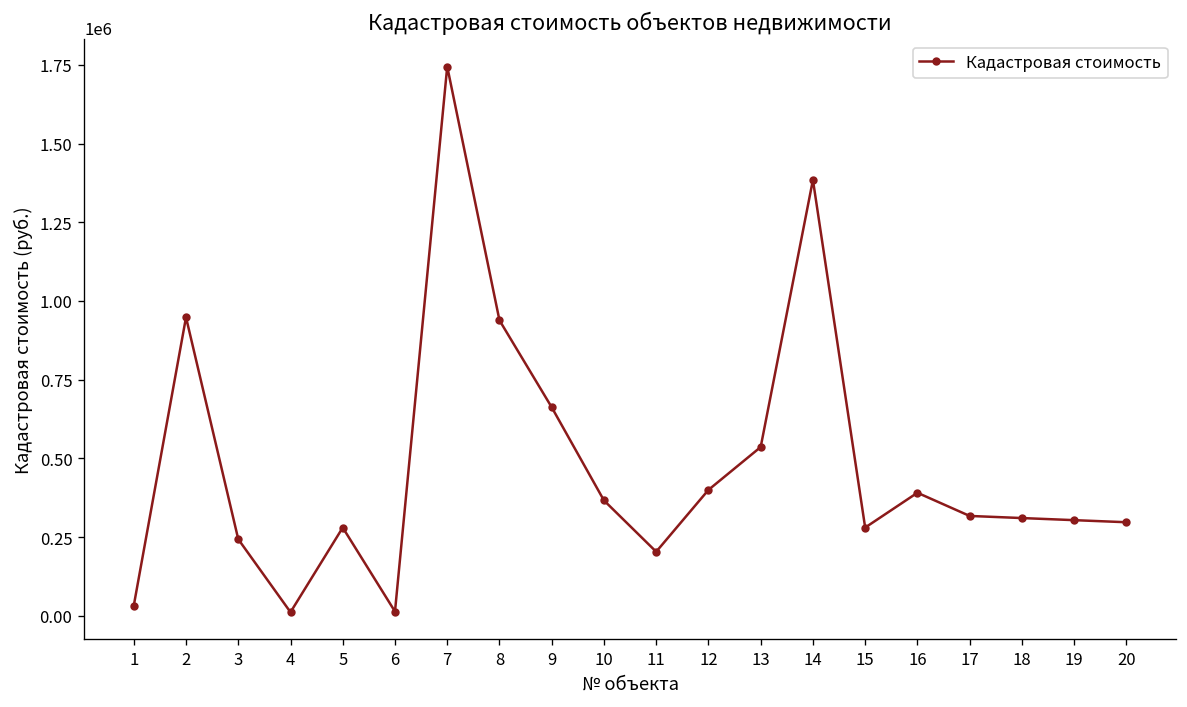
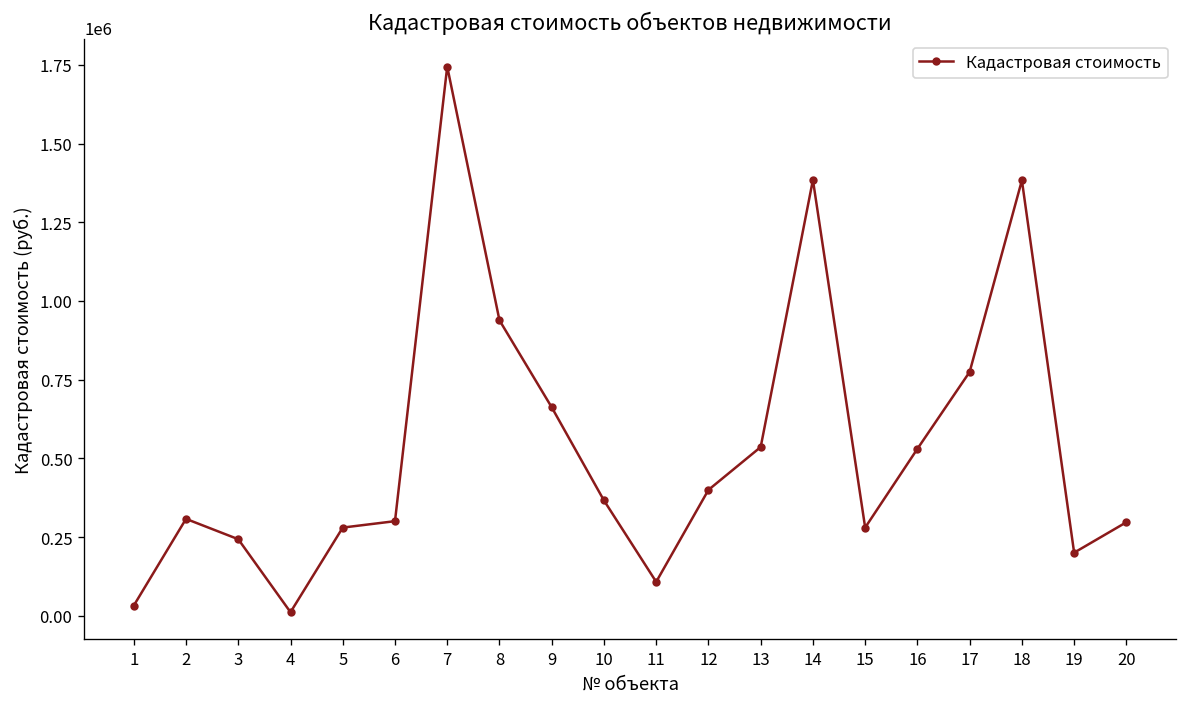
2: 950000 -> 310000
6: 10000 -> 300000
11: 200000 -> 110000
16: 390000 -> 530000
17: 320000 -> 770000
18: 310000 -> 1380000
19: 300000 -> 200000
